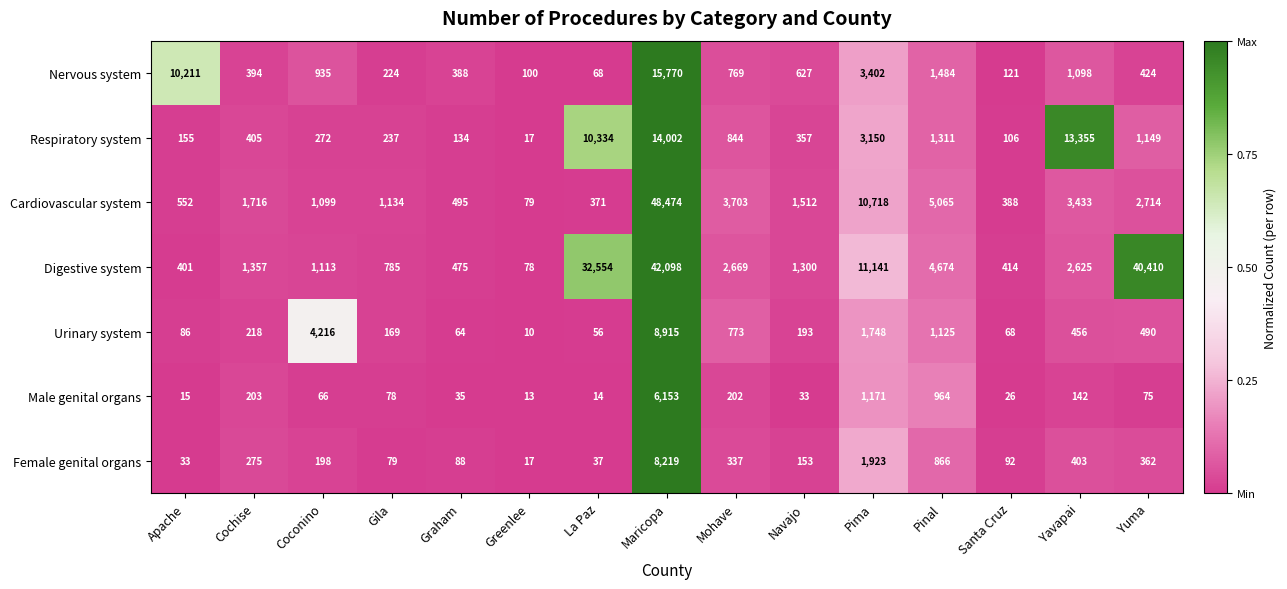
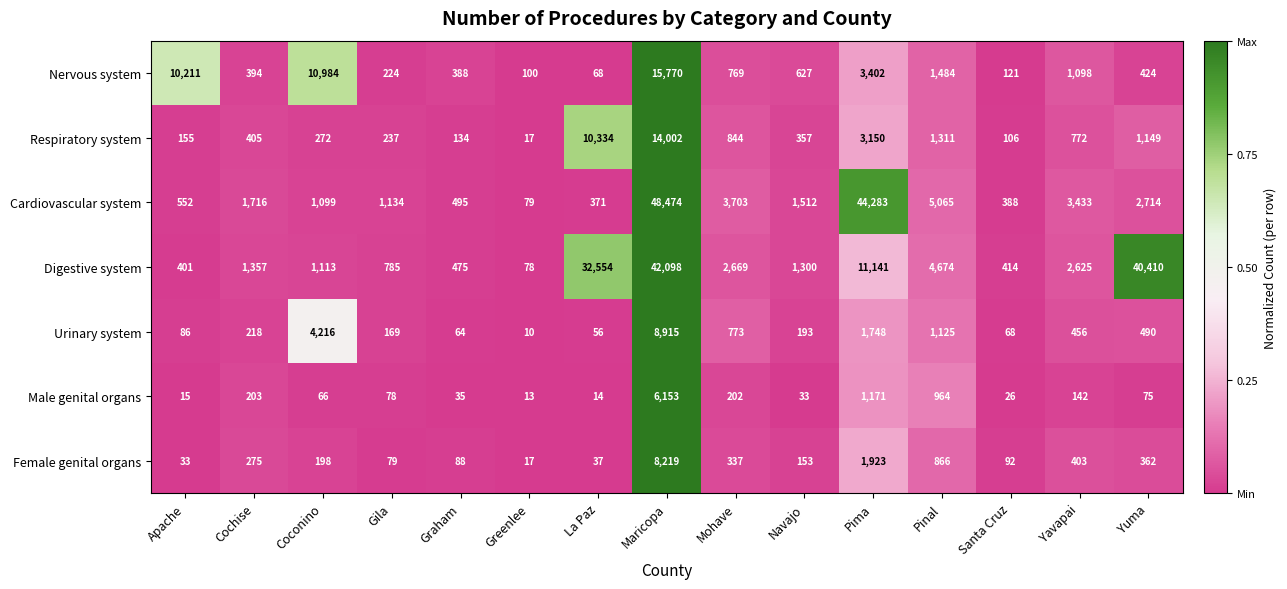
Nervous system, Coconino: 935 -> 10,984
Respiratory system, Yavapai: 13,355 -> 772
Cardiovascular system, Pima: 10,718 -> 44,283
